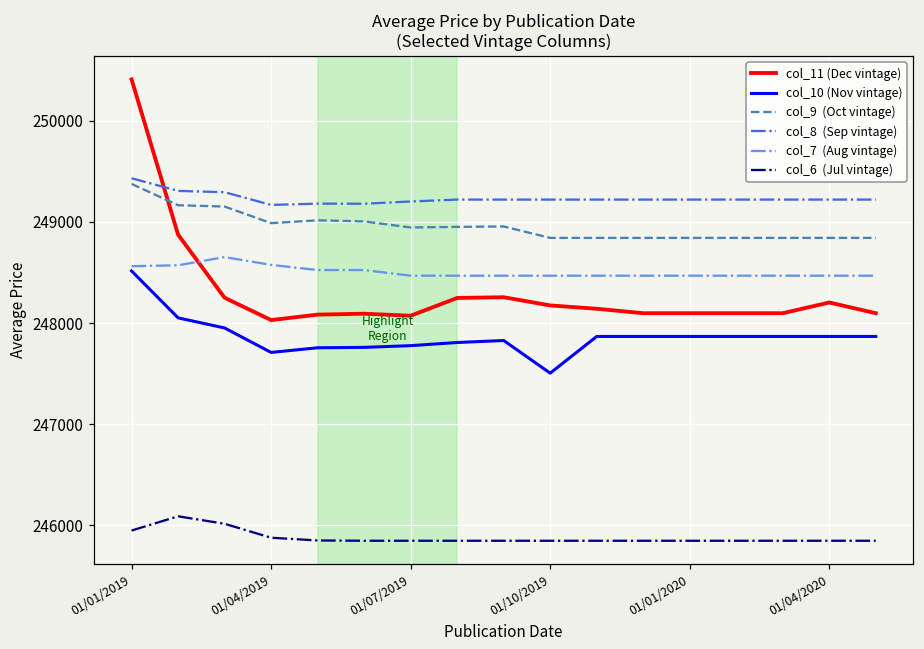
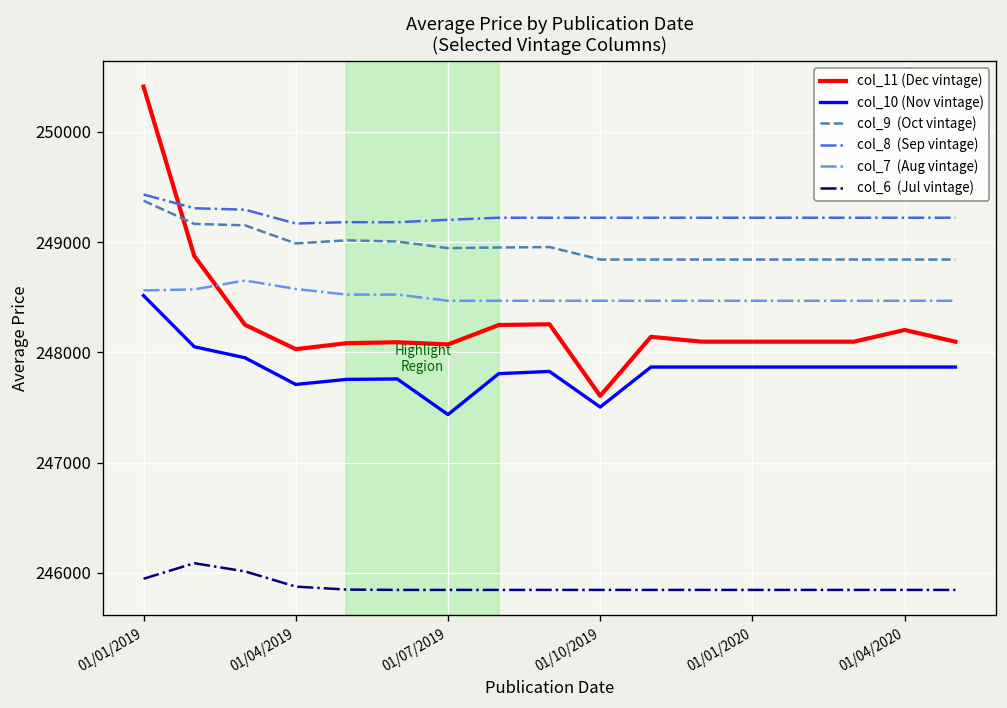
col_10 (Nov vintage), 01/07/2019: 247800 -> 247400
col_11 (Dec vintage), 01/10/2019: 248200 -> 247600
